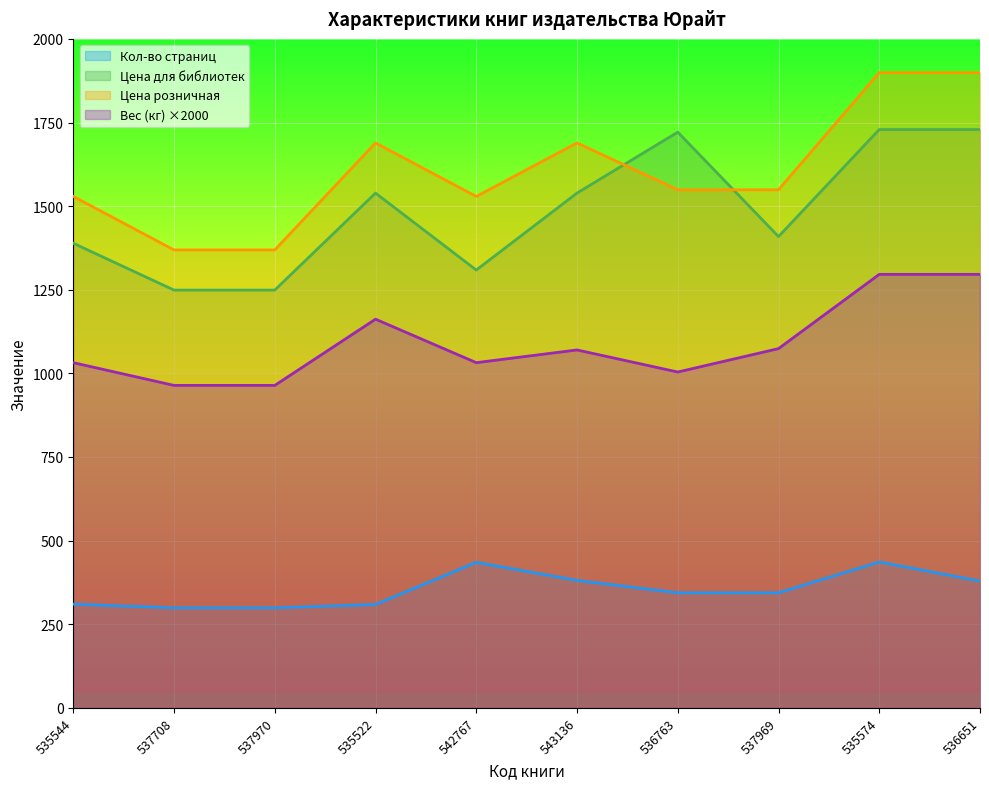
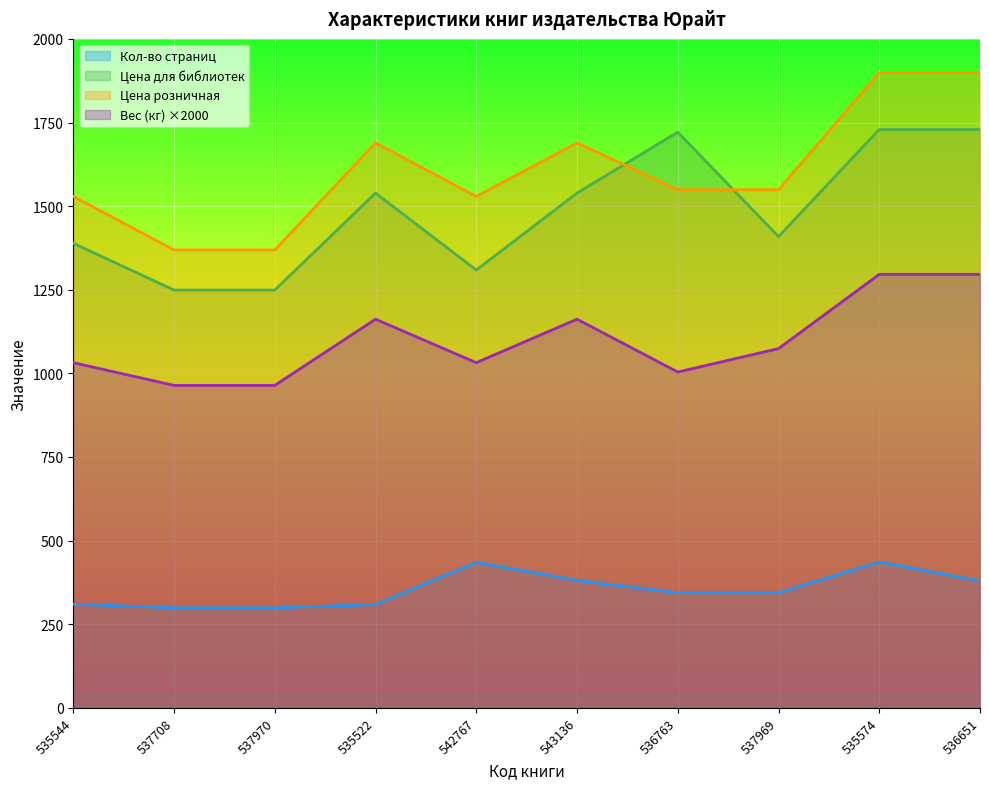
Вес (кг) ×2000, 543136: 1070 -> 1160
